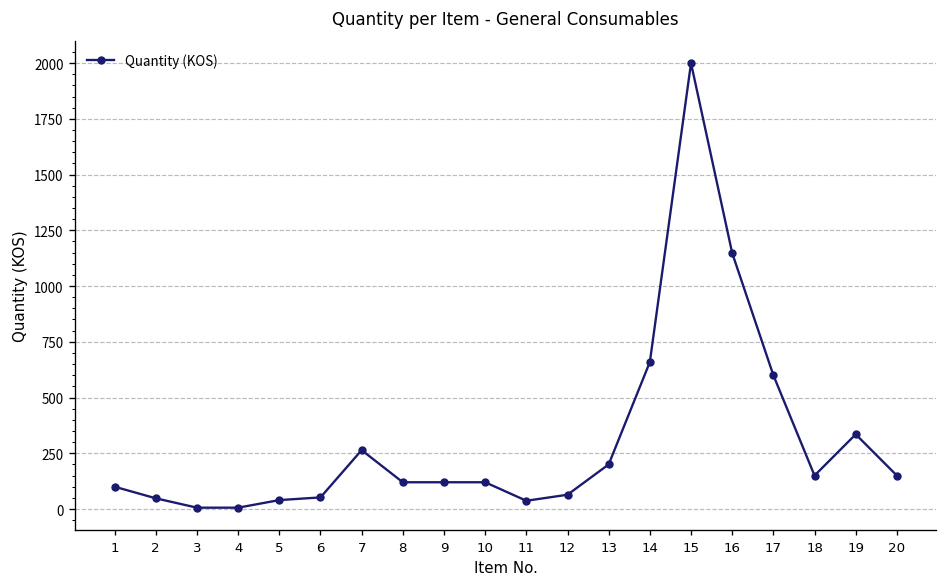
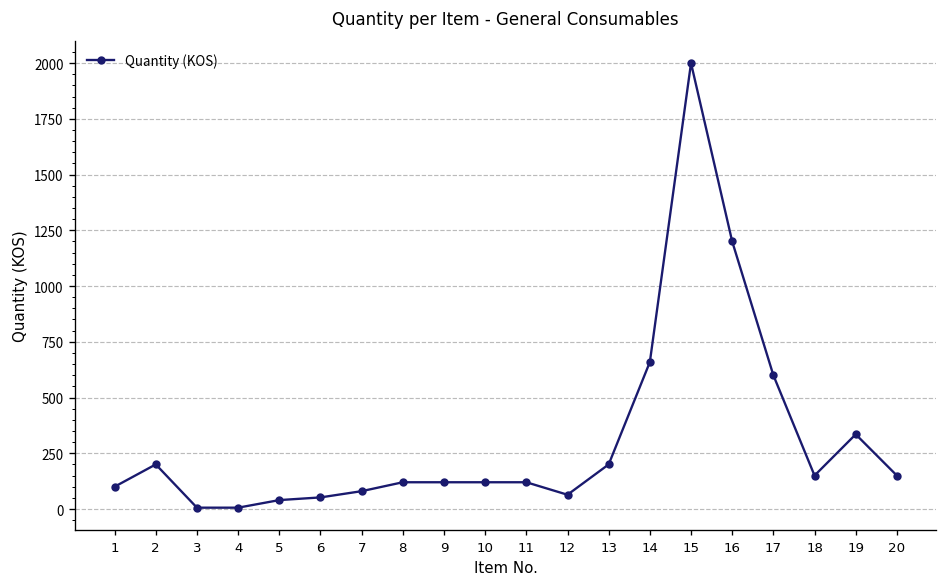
2: 50 -> 200
7: 260 -> 80
11: 40 -> 120
16: 1150 -> 1200
